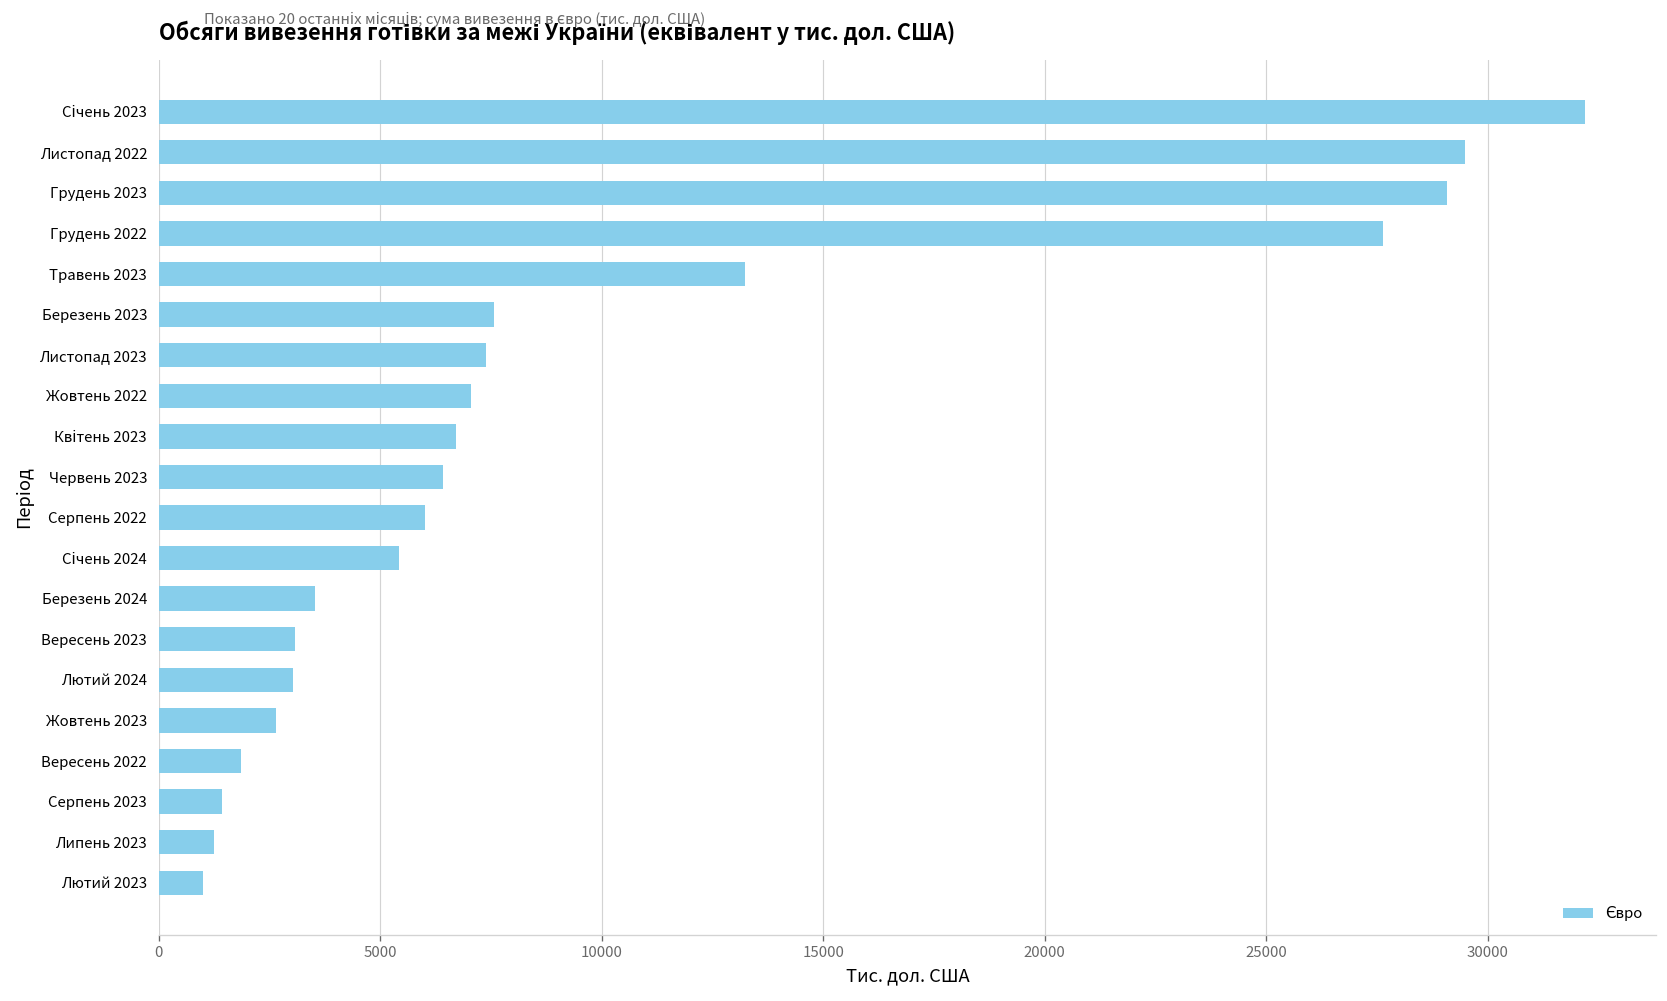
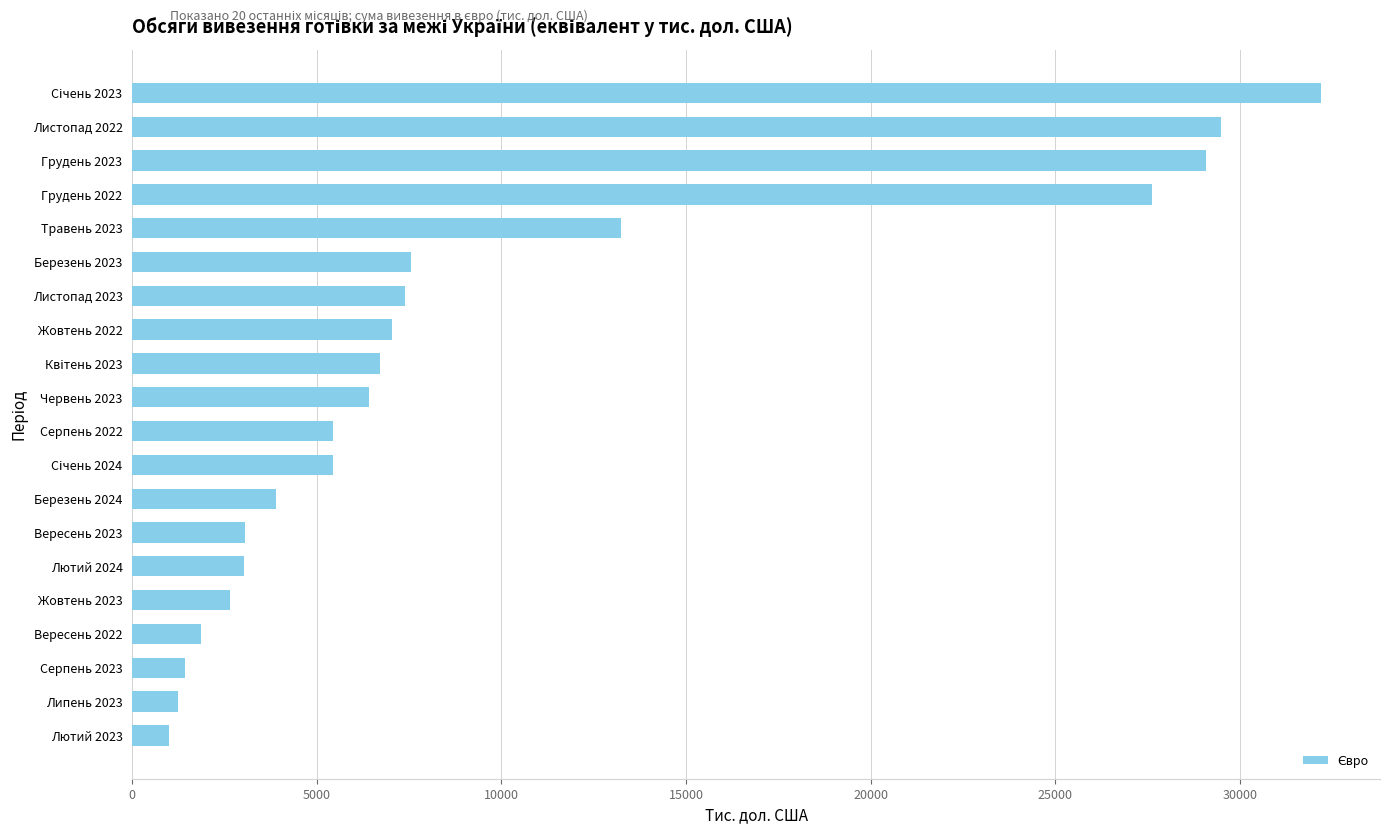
Серпень 2022: 6000 -> 5400
Березень 2024: 3500 -> 3900
